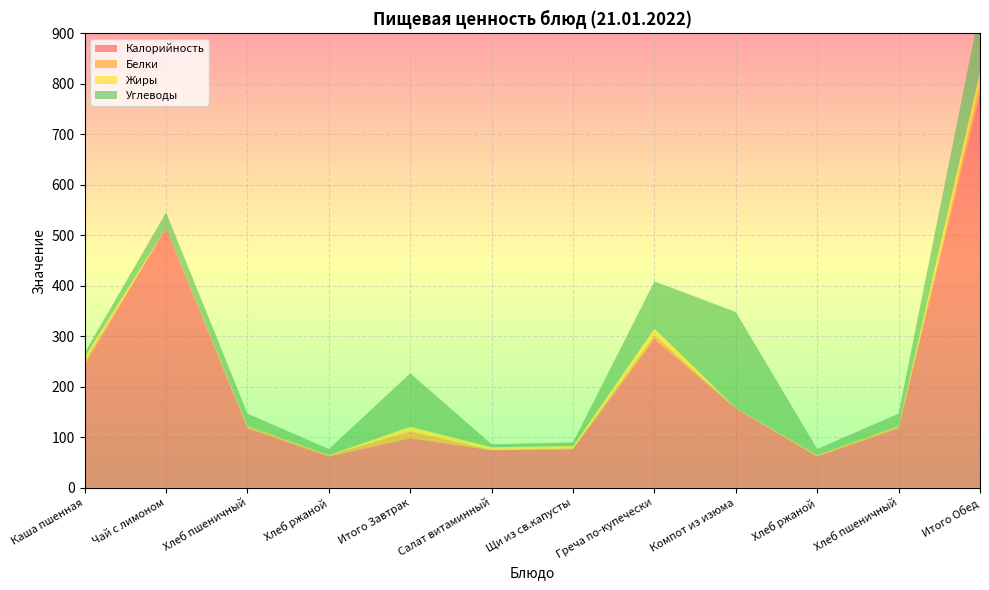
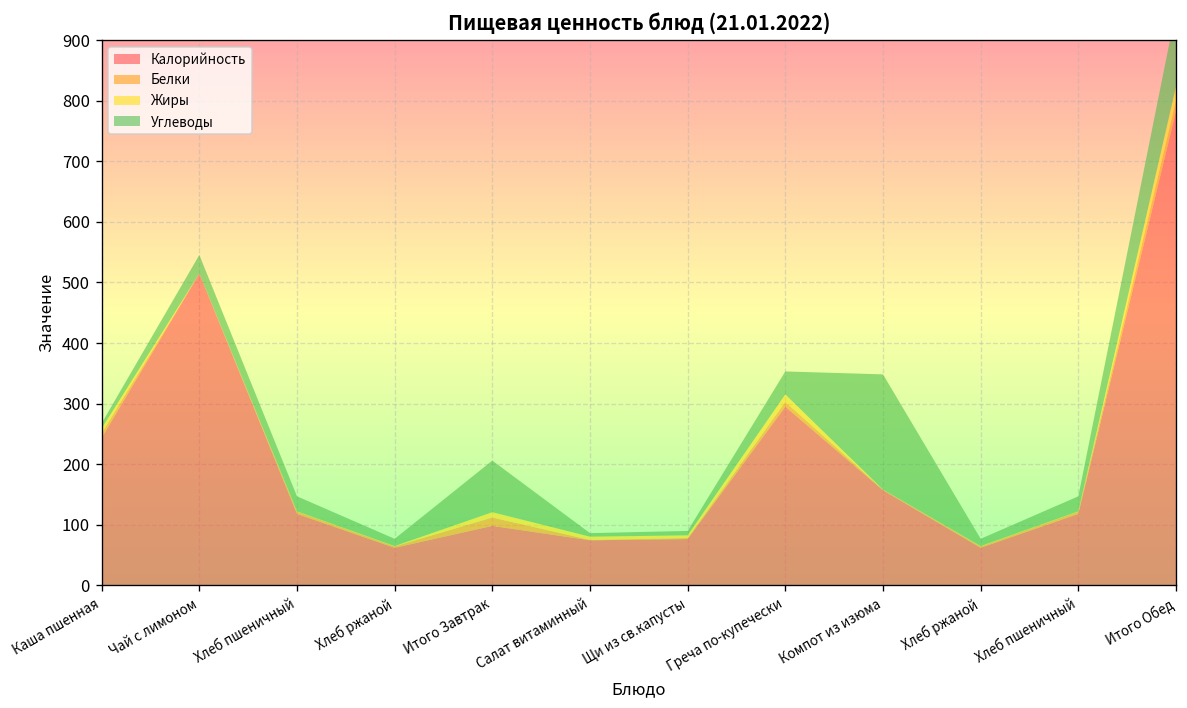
Углеводы, Итого Завтрак: 110 -> 90
Углеводы, Греча по-купечески: 90 -> 40
